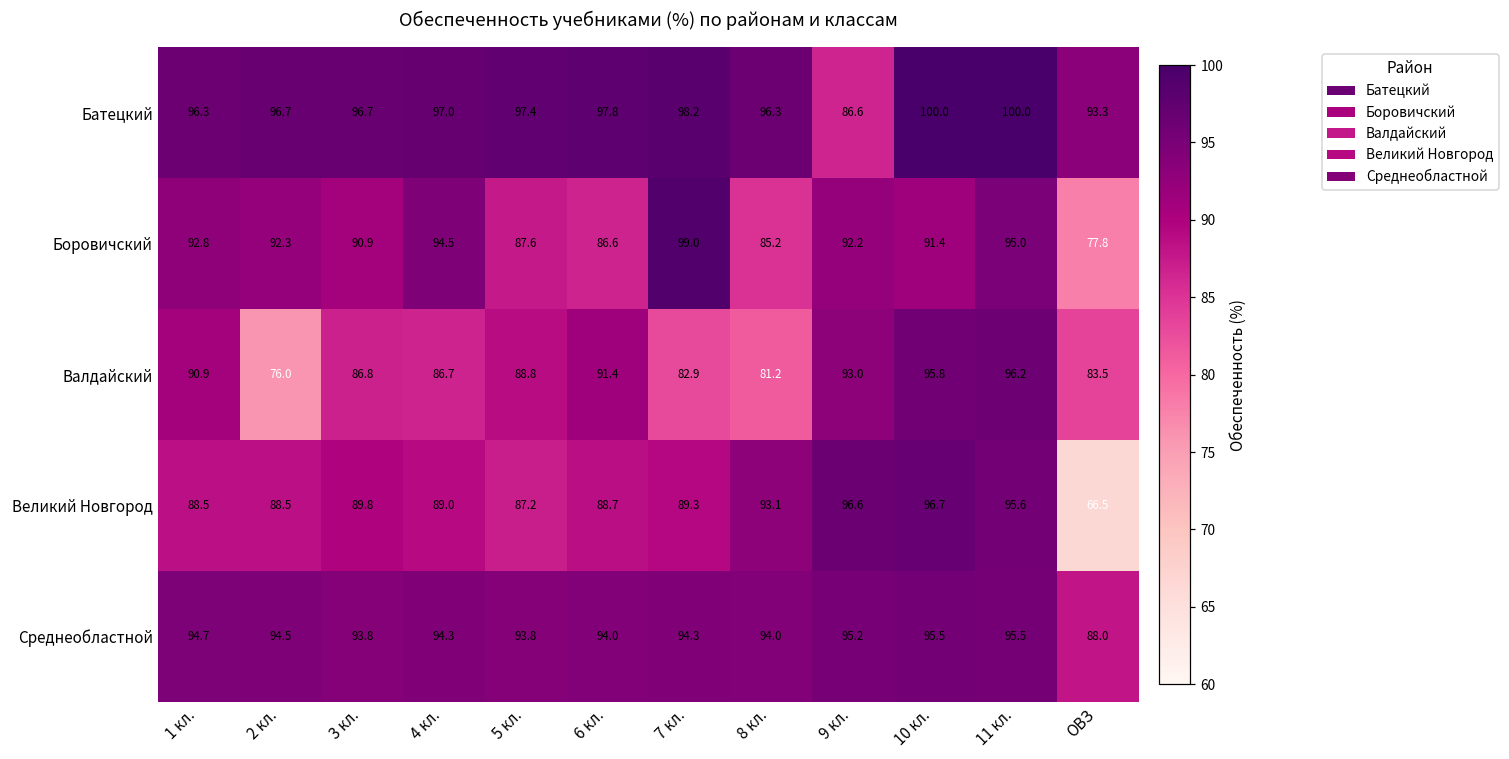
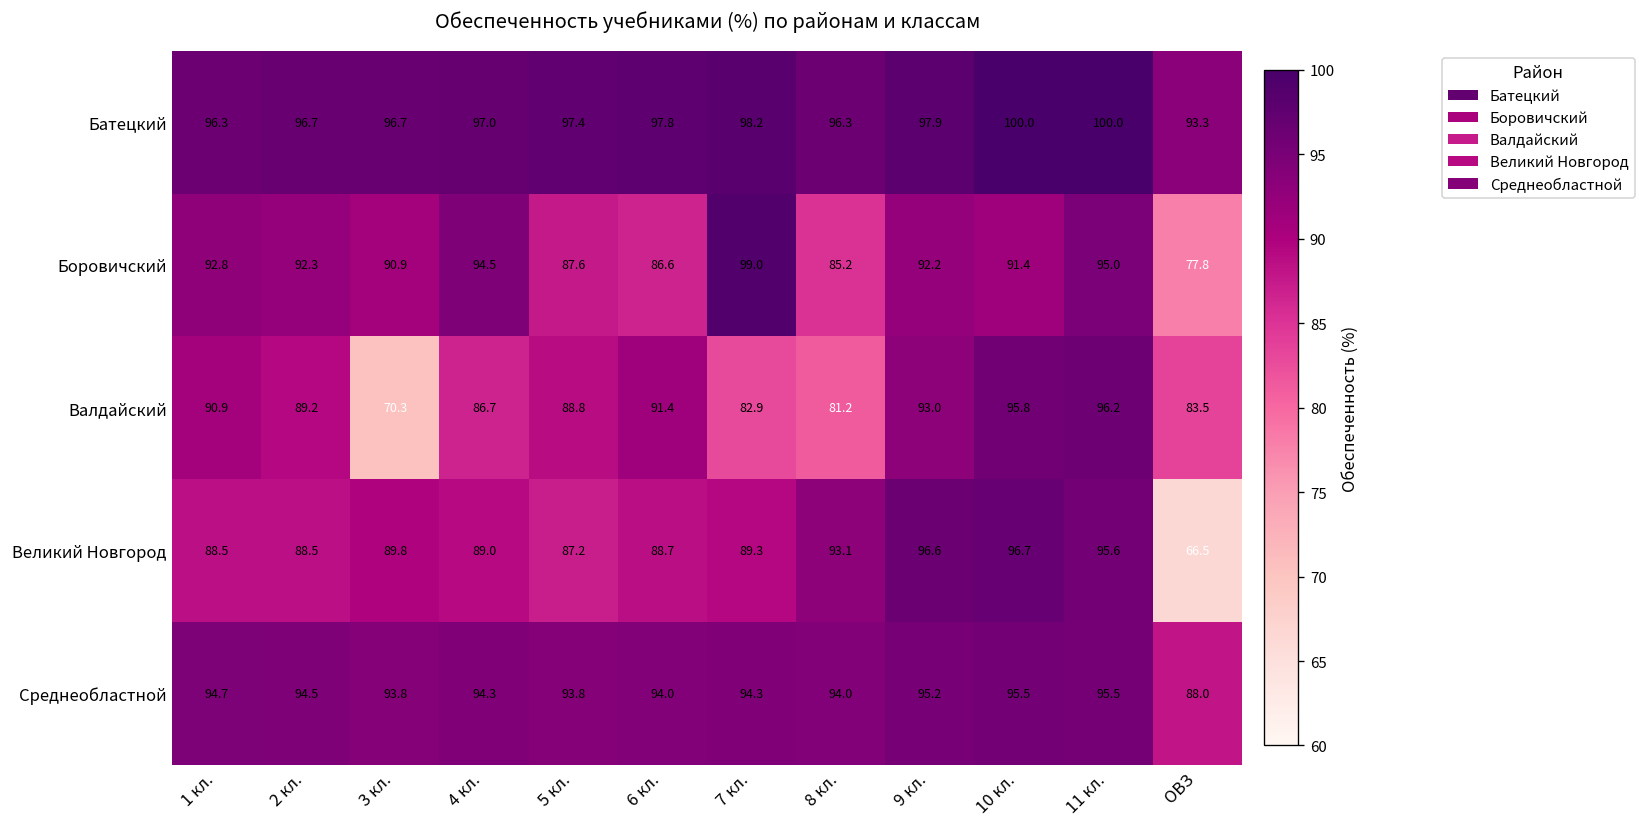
Батецкий, 9 кл.: 86.6 -> 97.9
Валдайский, 2 кл.: 76.0 -> 89.2
Валдайский, 3 кл.: 86.8 -> 70.3
